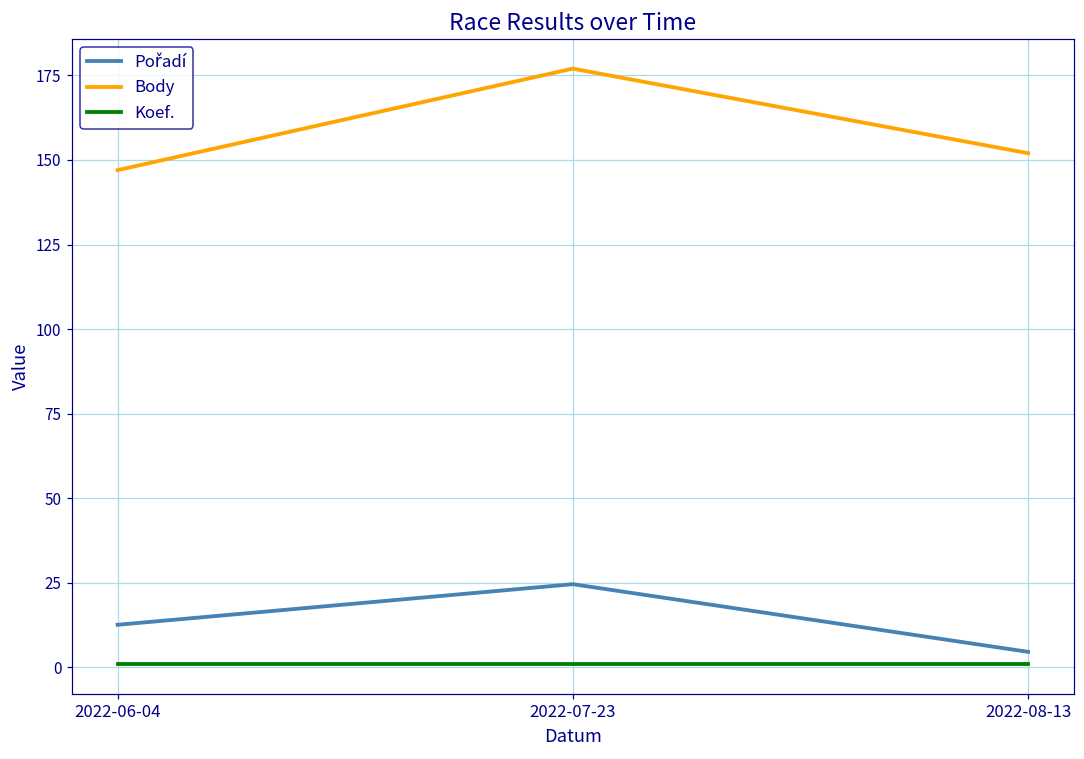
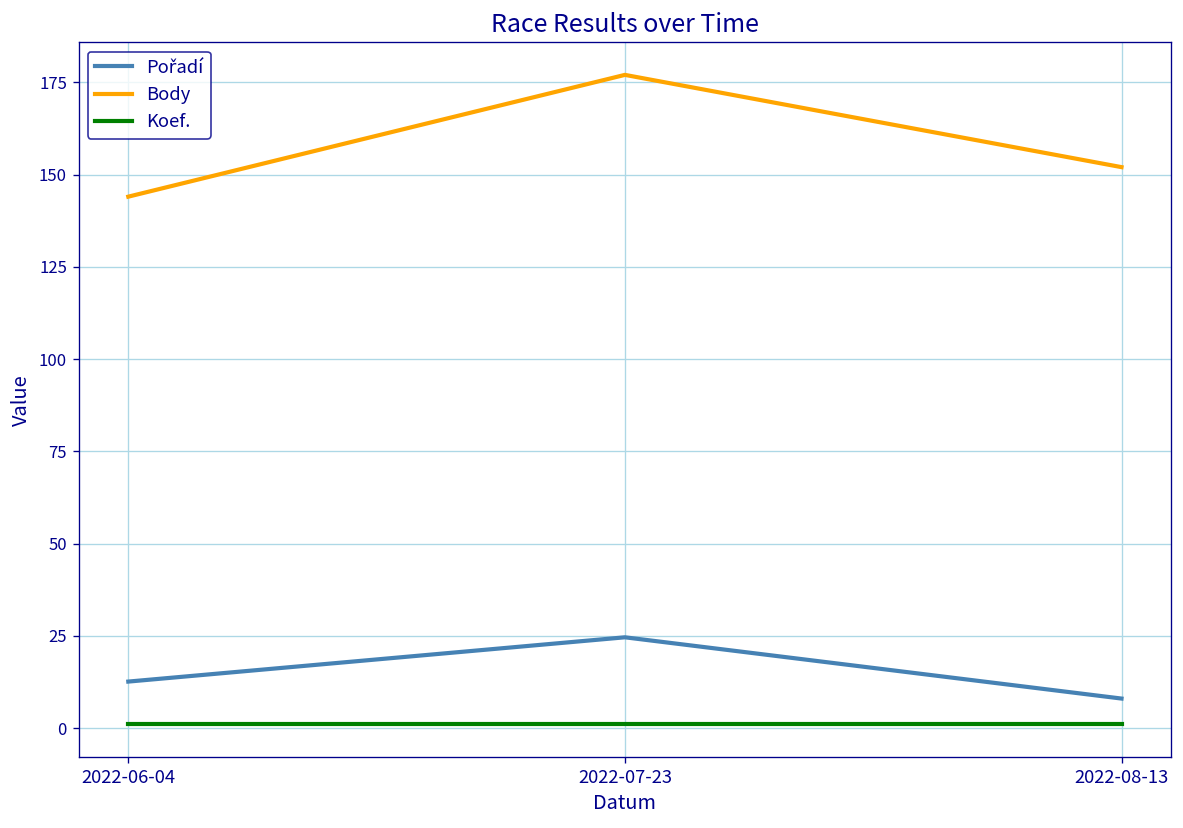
Body, 2022-06-04: 147 -> 144
Pořadí, 2022-08-13: 5 -> 8
